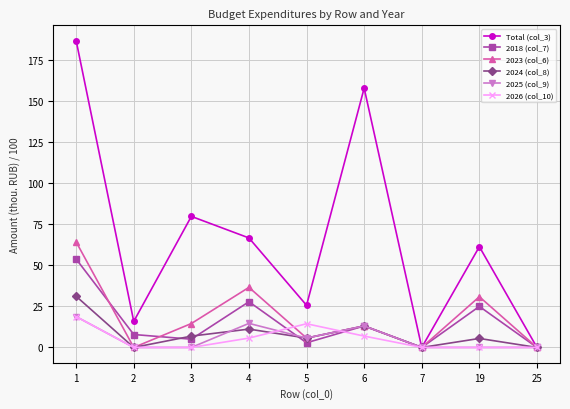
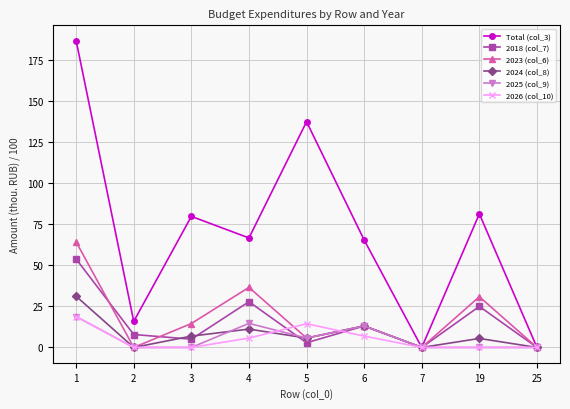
Total (col_3), 5: 26 -> 138
Total (col_3), 6: 158 -> 65
Total (col_3), 19: 61 -> 81
